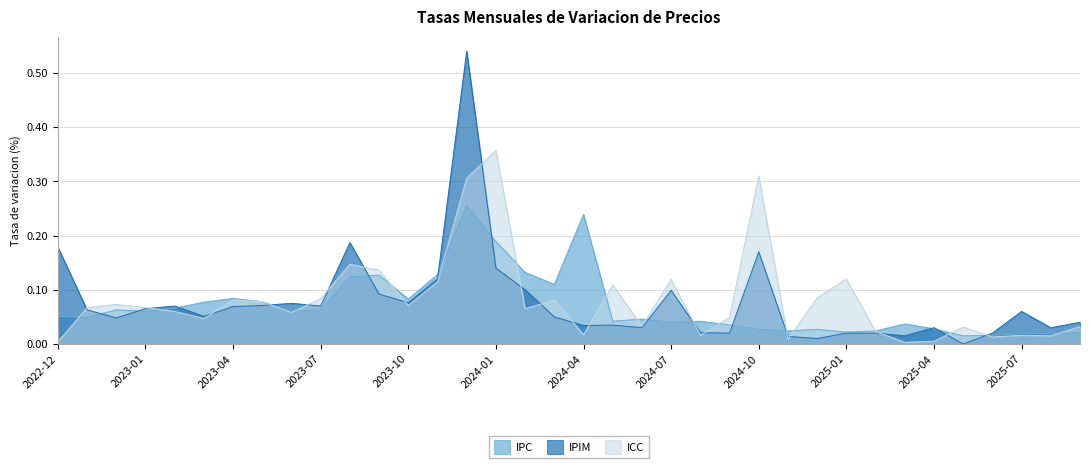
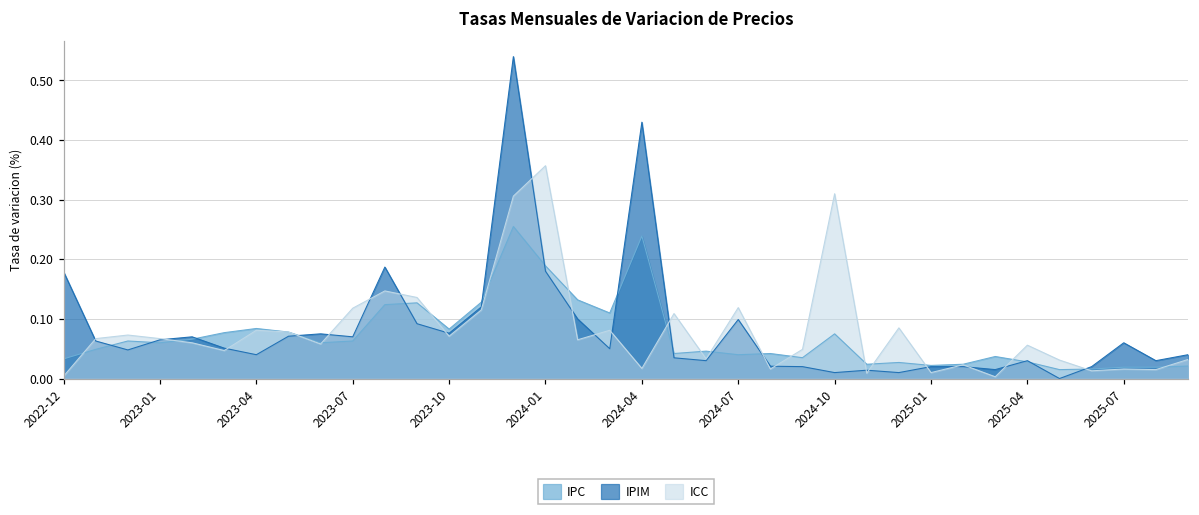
IPC, 2022-12: 0.05 -> 0.03
IPIM, 2023-04: 0.07 -> 0.04
ICC, 2023-07: 0.08 -> 0.12
IPIM, 2024-01: 0.14 -> 0.18
IPIM, 2024-04: 0.03 -> 0.43
IPC, 2024-10: 0.03 -> 0.08
IPIM, 2024-10: 0.17 -> 0.01
ICC, 2025-01: 0.12 -> 0.01
ICC, 2025-04: 0.01 -> 0.06
